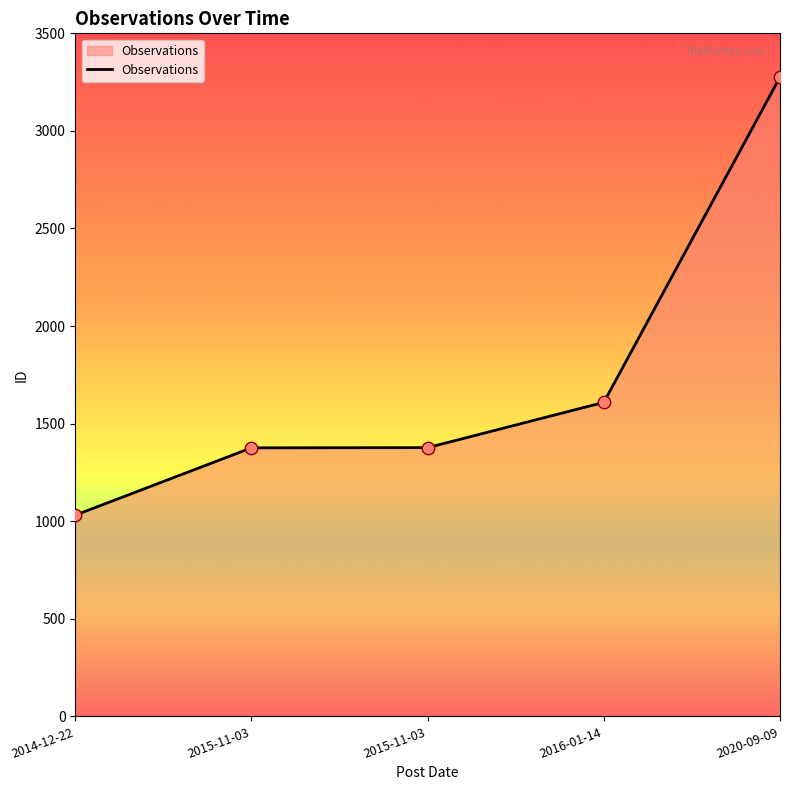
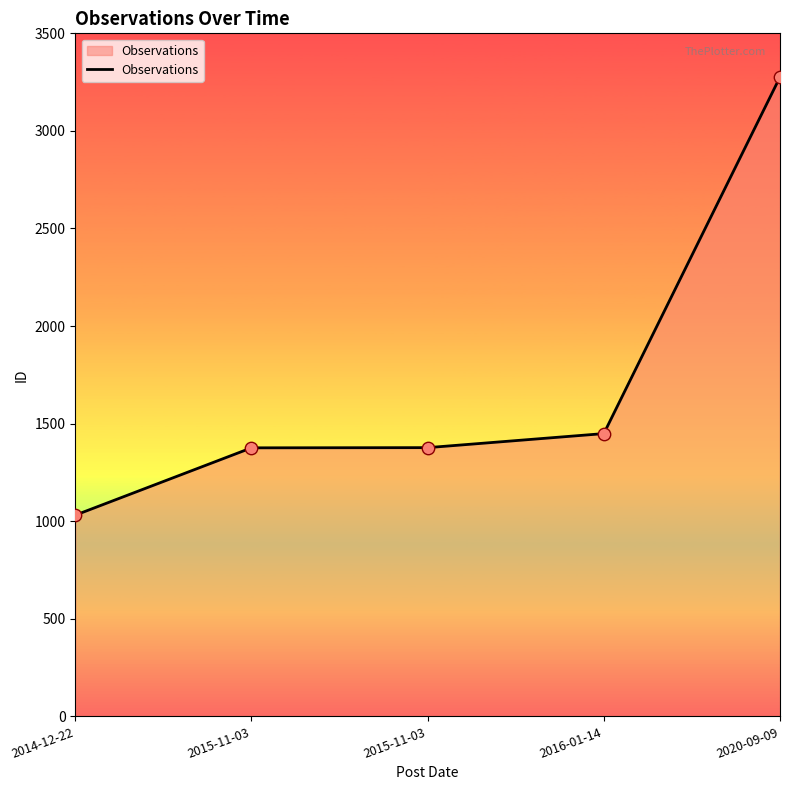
2016-01-14: 1610 -> 1450
